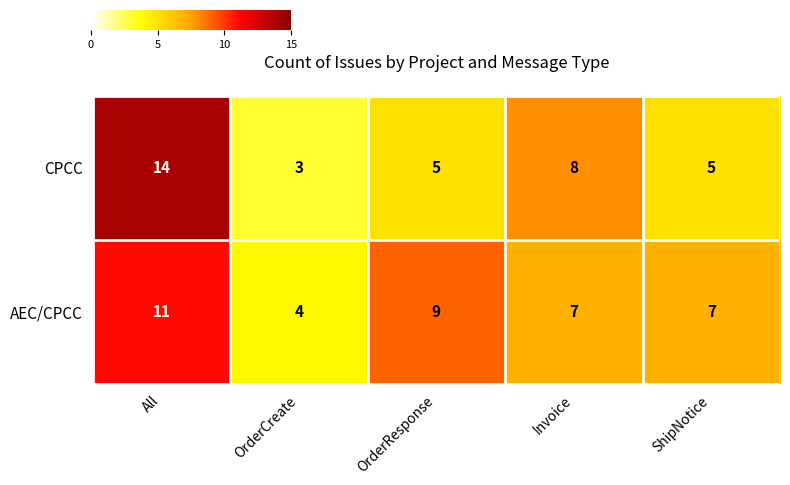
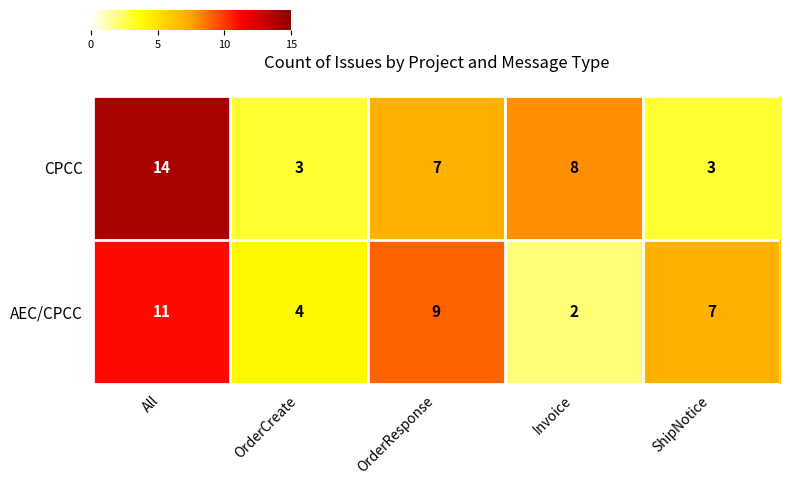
CPCC, OrderResponse: 5 -> 7
CPCC, ShipNotice: 5 -> 3
AEC/CPCC, Invoice: 7 -> 2
